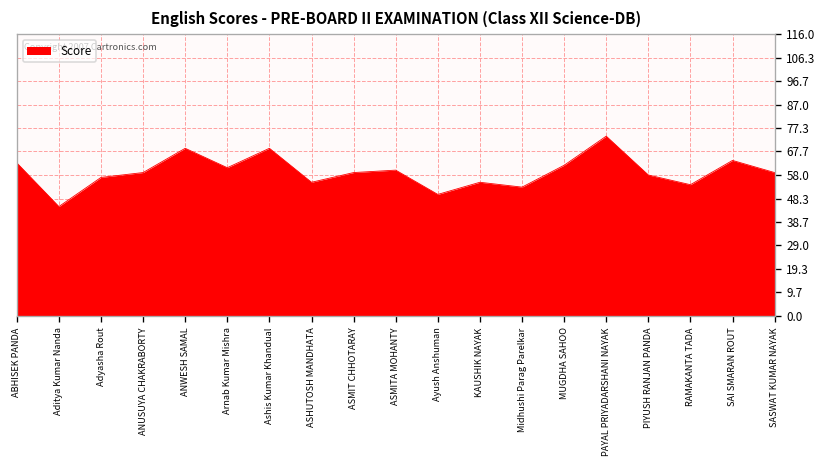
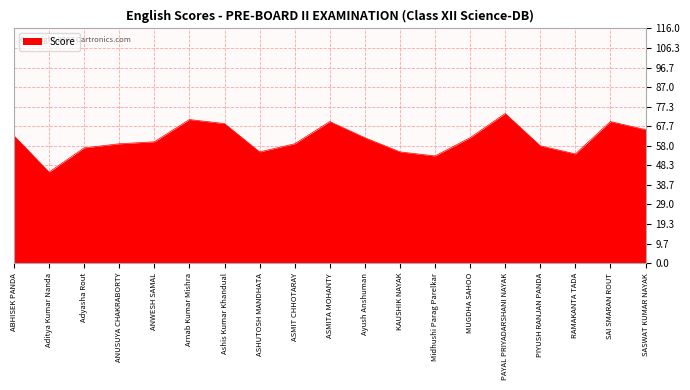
ANWESH SAMAL: 69 -> 60
Arnab Kumar Mishra: 61 -> 71
ASMITA MOHANTY: 60 -> 70
Ayush Anshuman: 50 -> 62
SAI SMARAN ROUT: 64 -> 70
SASWAT KUMAR NAYAK: 59 -> 66
